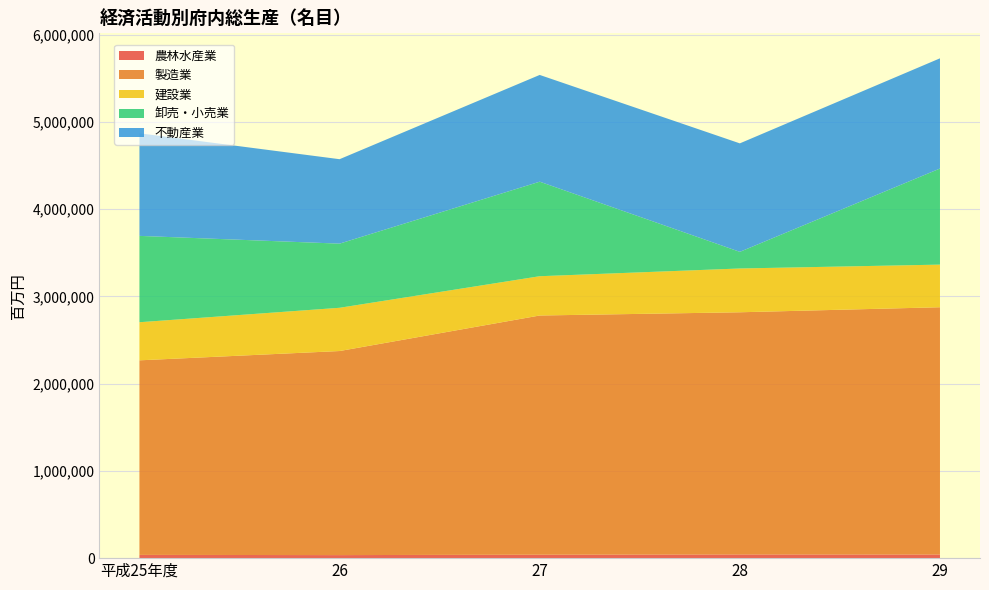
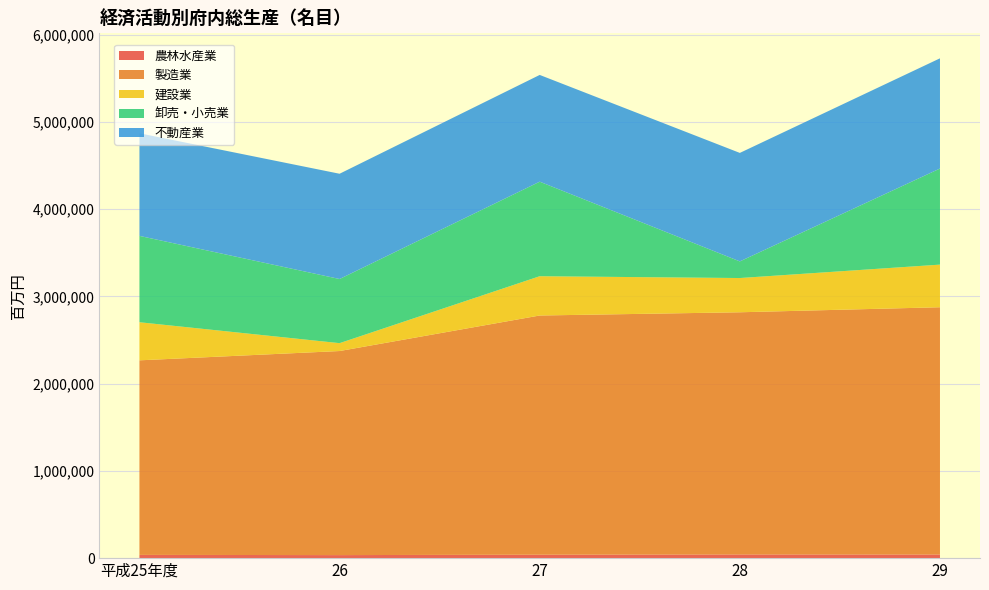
建設業, 26: 500,000 -> 100,000
不動産業, 26: 1,000,000 -> 1,200,000
建設業, 28: 500,000 -> 400,000
